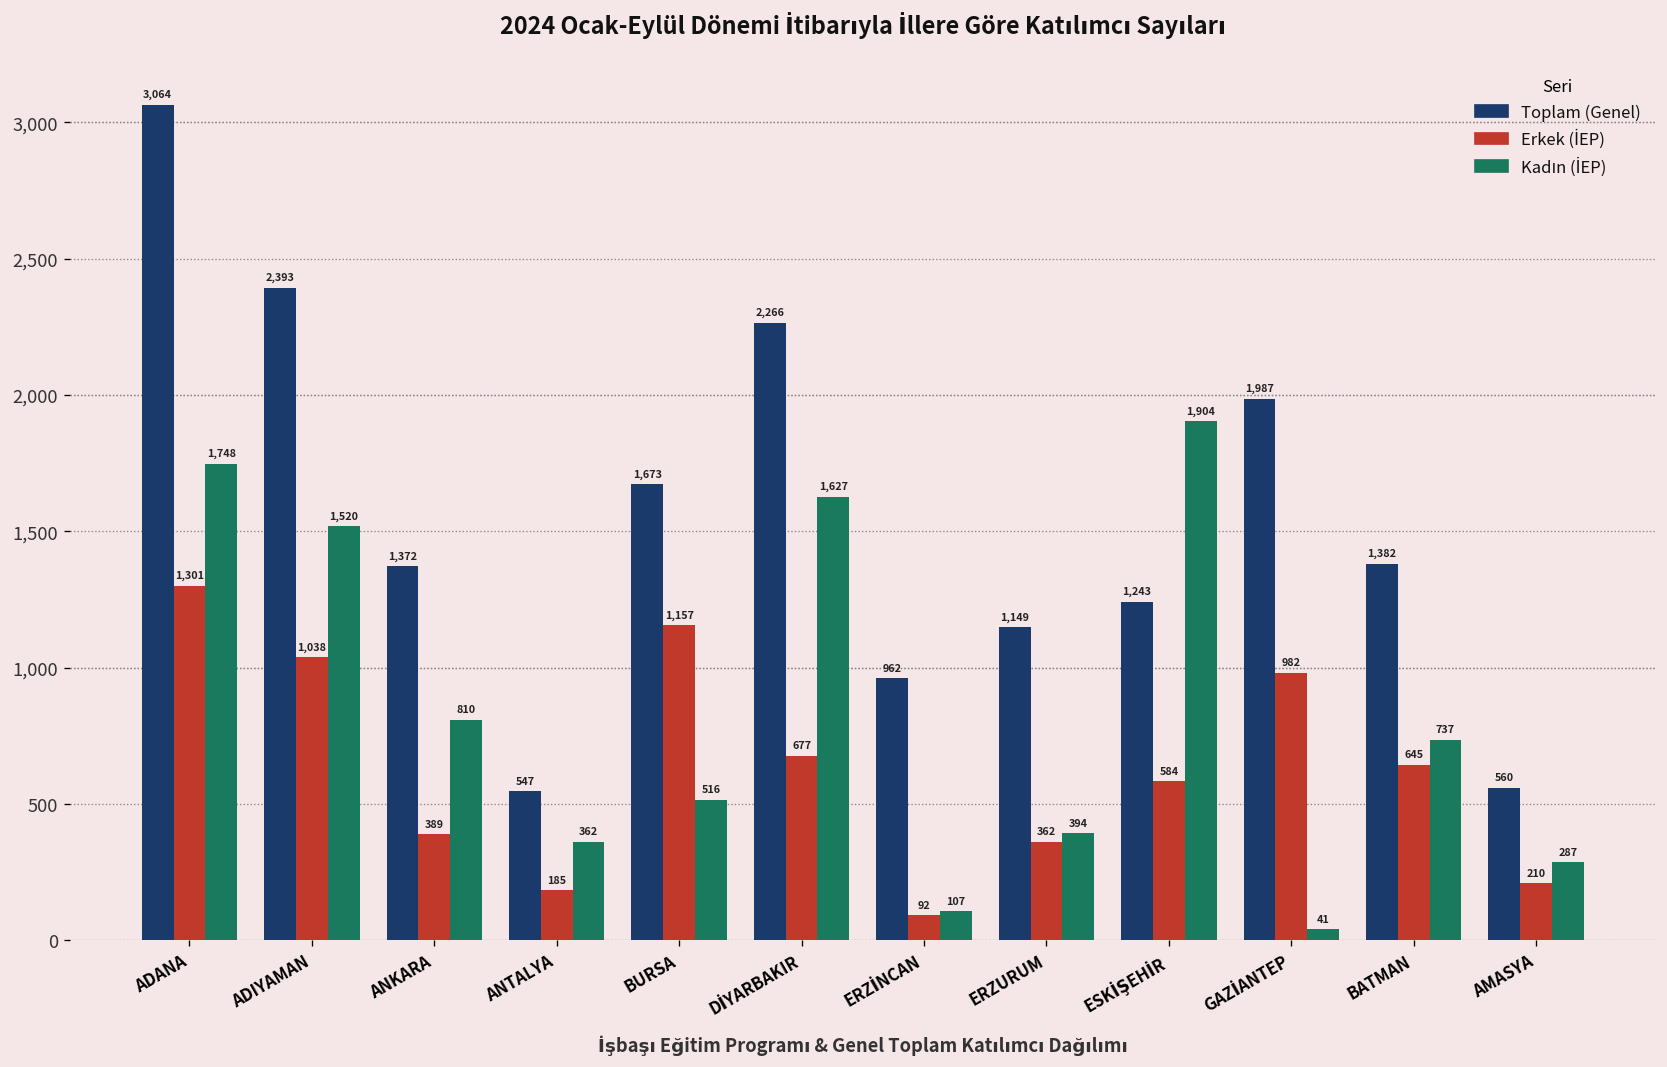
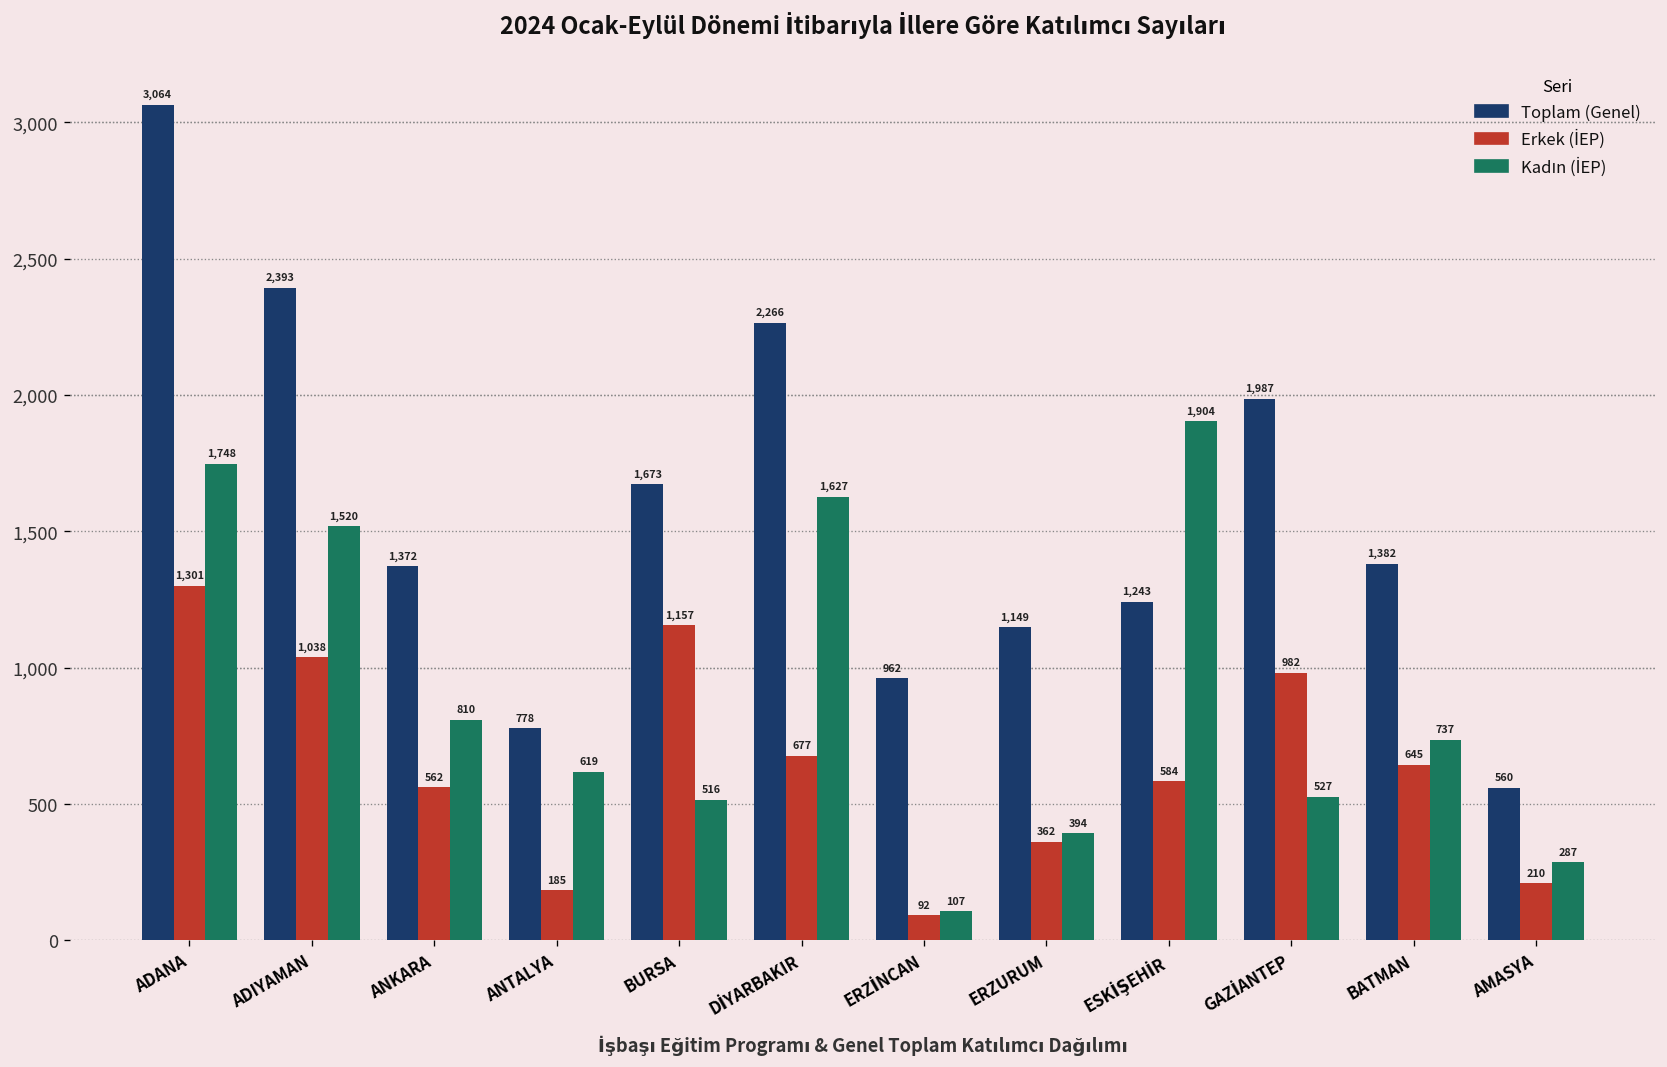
Erkek (İEP), ANKARA: 389 -> 562
Toplam (Genel), ANTALYA: 547 -> 778
Kadın (İEP), ANTALYA: 362 -> 619
Kadın (İEP), GAZİANTEP: 41 -> 527
